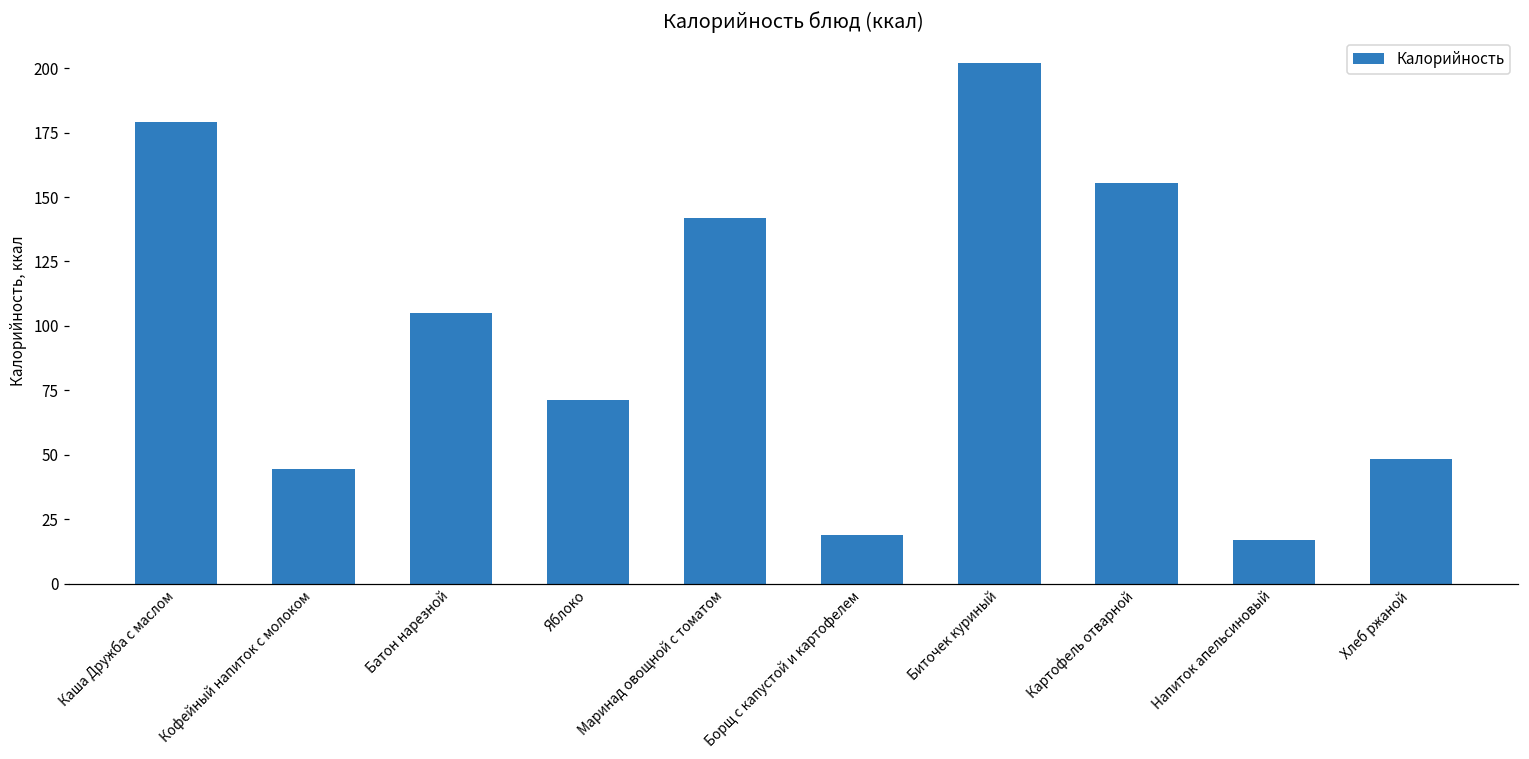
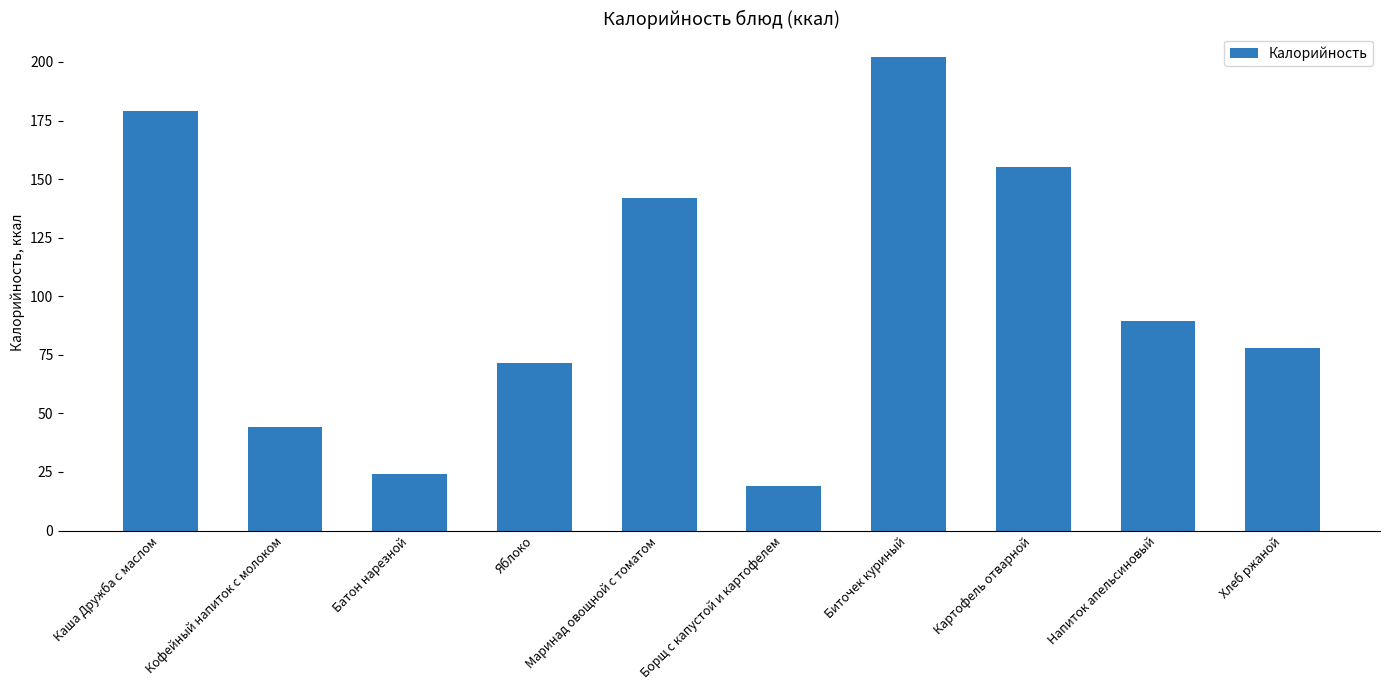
Батон нарезной: 105 -> 24
Напиток апельсиновый: 17 -> 89
Хлеб ржаной: 48 -> 78
